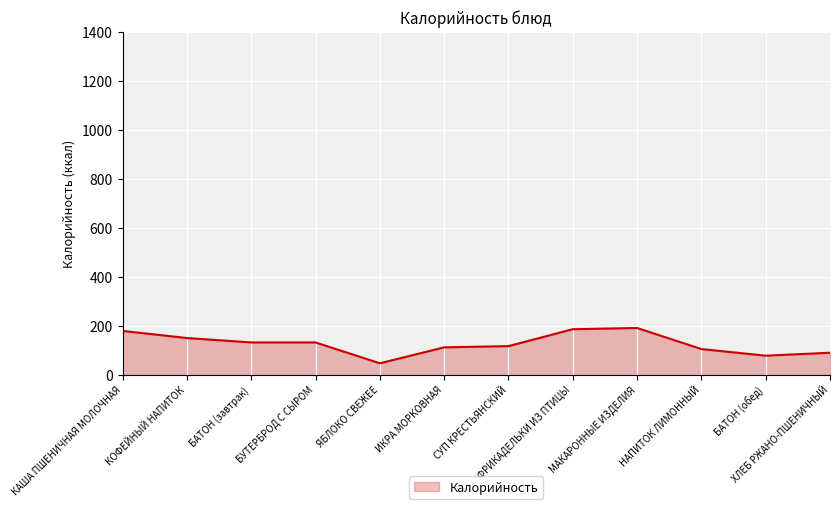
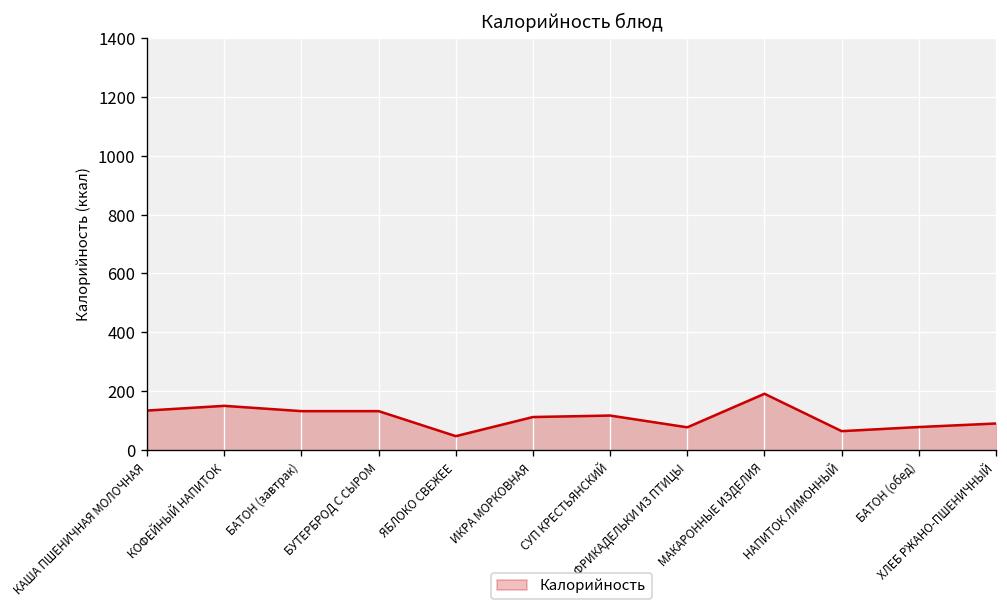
КАША ПШЕНИЧНАЯ МОЛОЧНАЯ: 180 -> 130
ФРИКАДЕЛЬКИ ИЗ ПТИЦЫ: 190 -> 80
НАПИТОК ЛИМОННЫЙ: 110 -> 60
